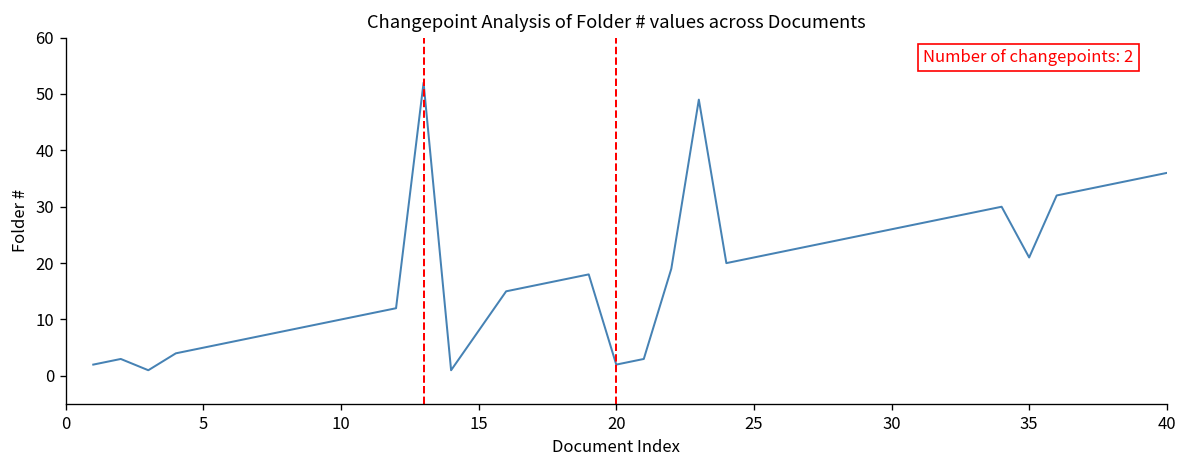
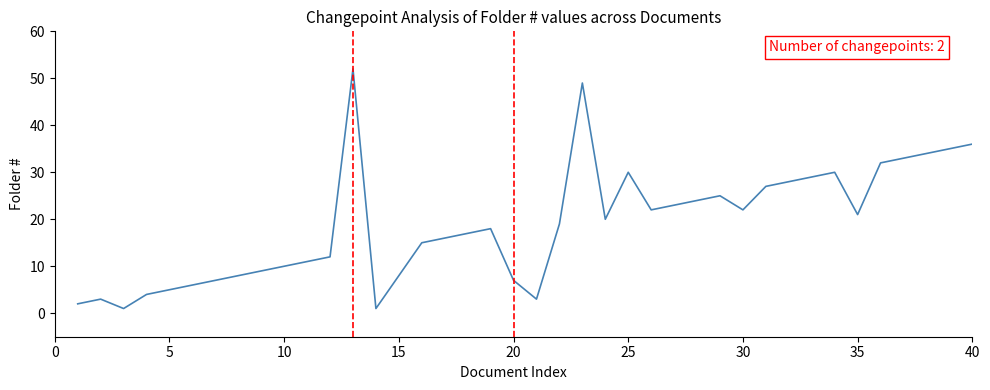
20: 2 -> 7
25: 21 -> 30
30: 26 -> 22
